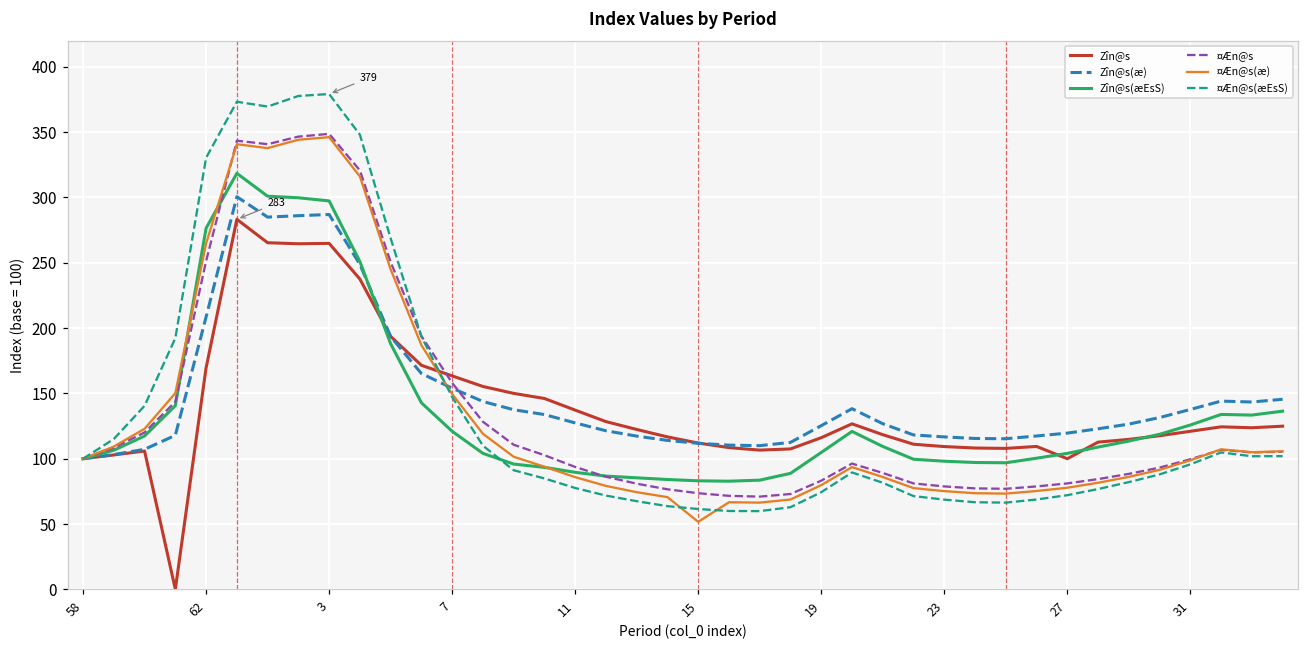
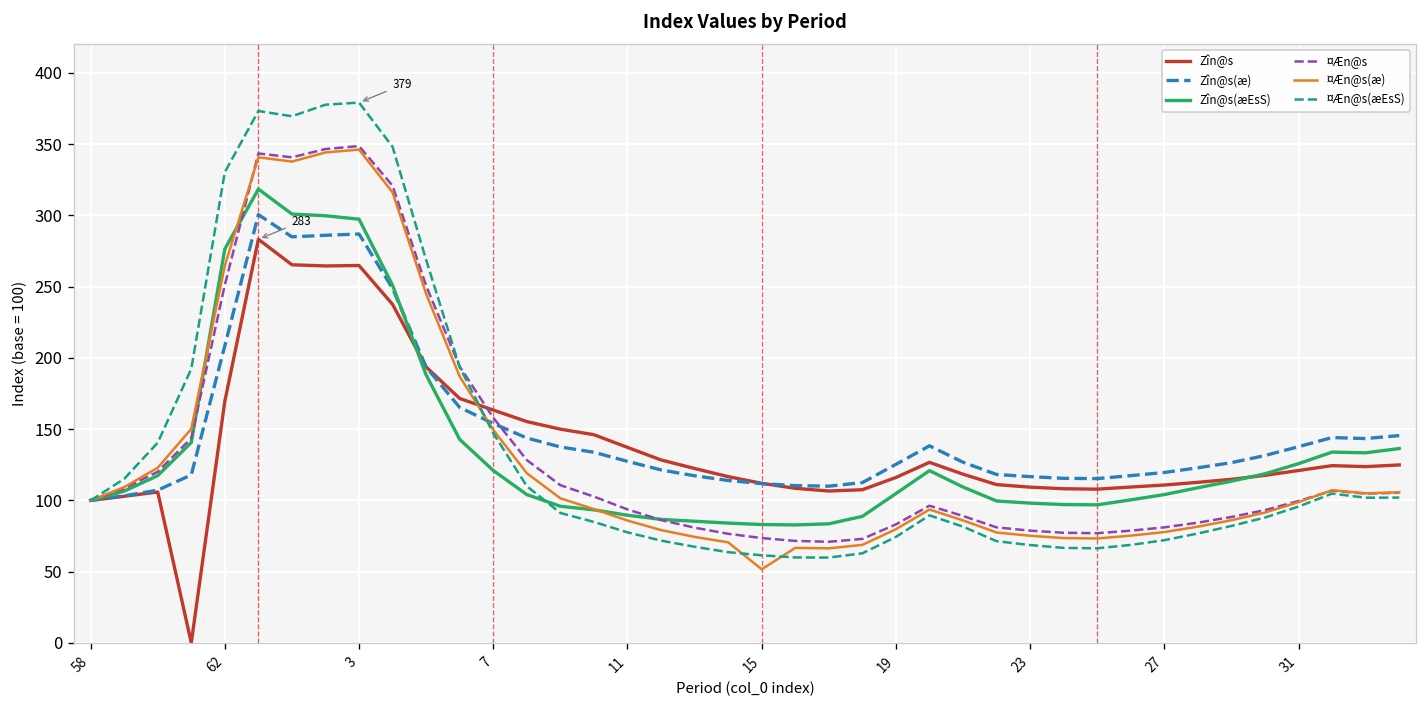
Zîn@s, 27: 100 -> 111
